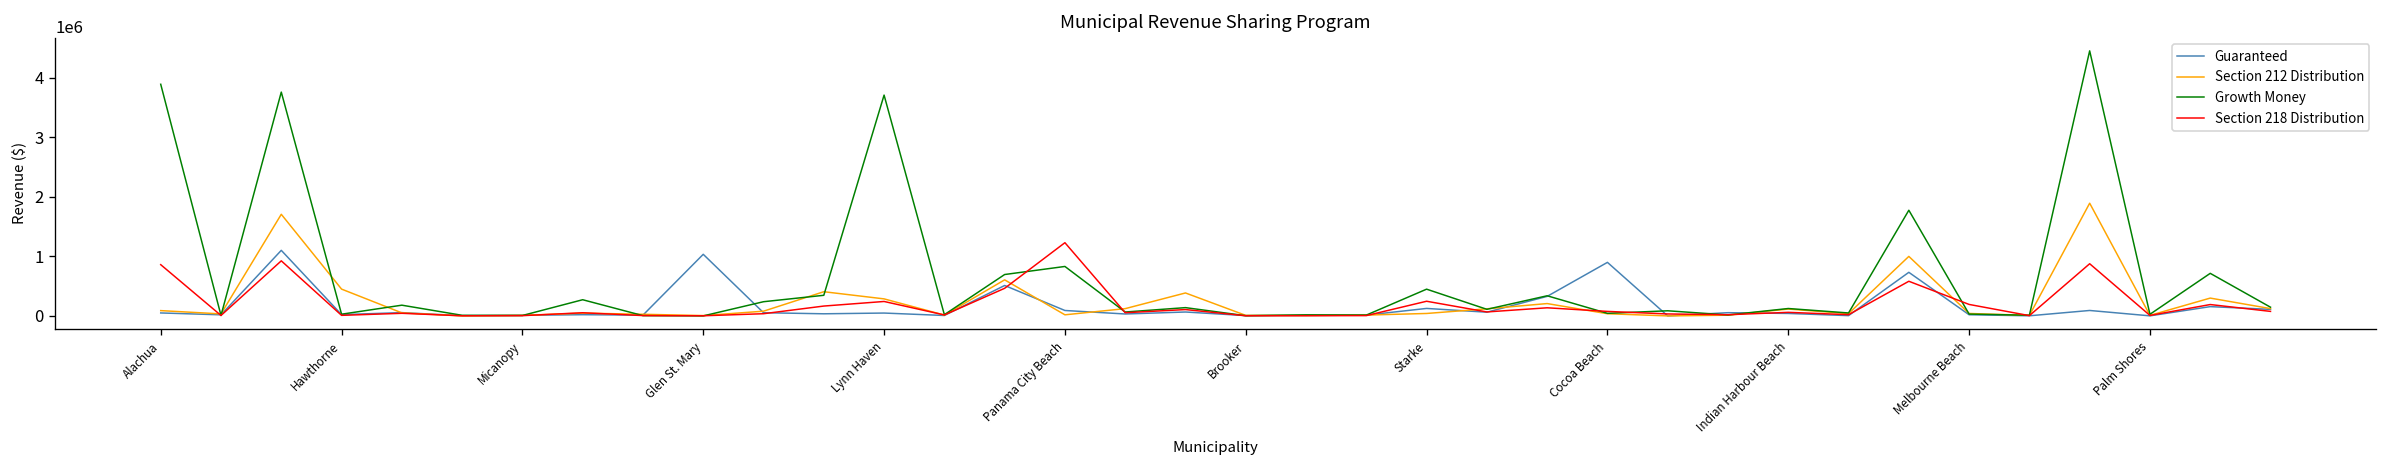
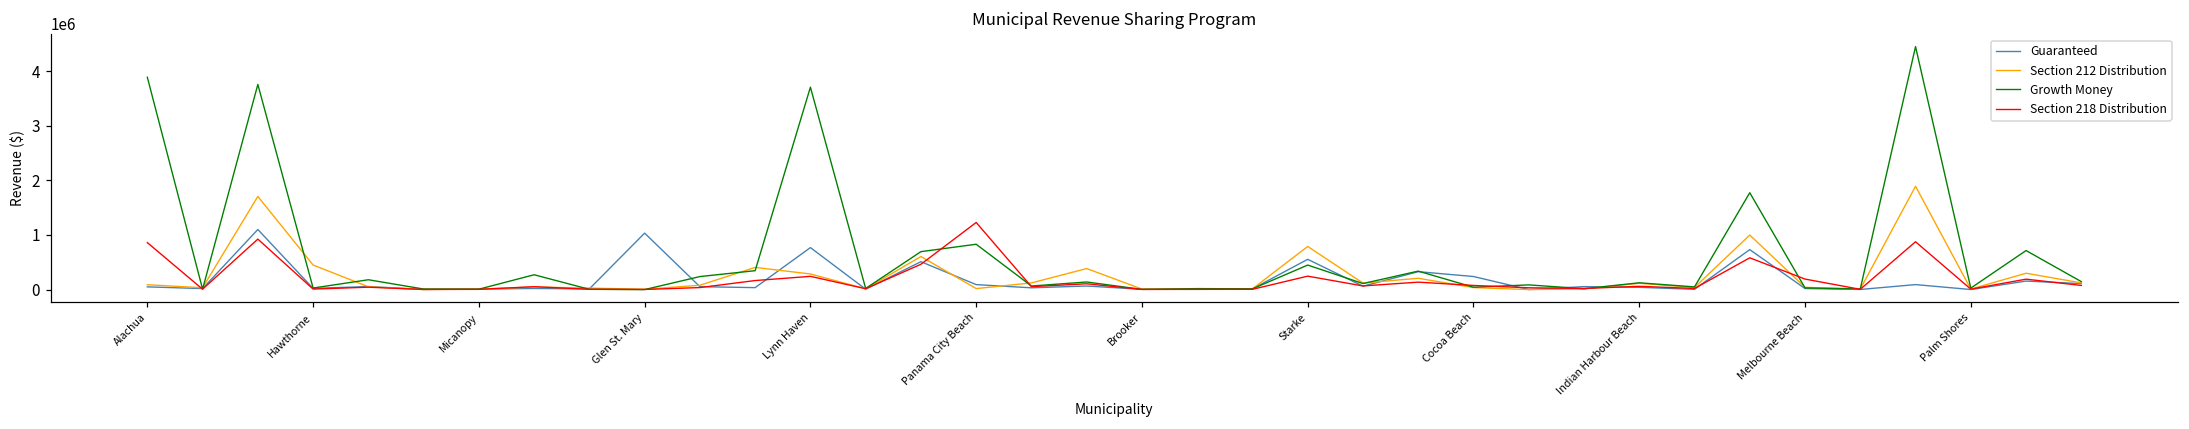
Guaranteed, Lynn Haven: 0 -> 800000
Guaranteed, Starke: 100000 -> 600000
Section 212 Distribution, Starke: 0 -> 800000
Guaranteed, Cocoa Beach: 900000 -> 200000
